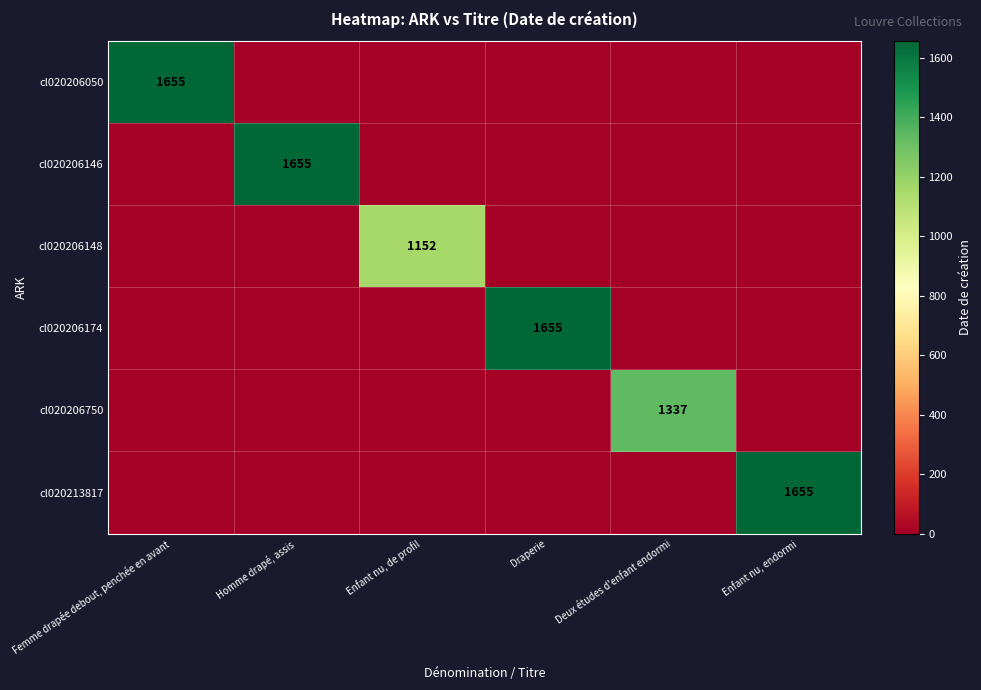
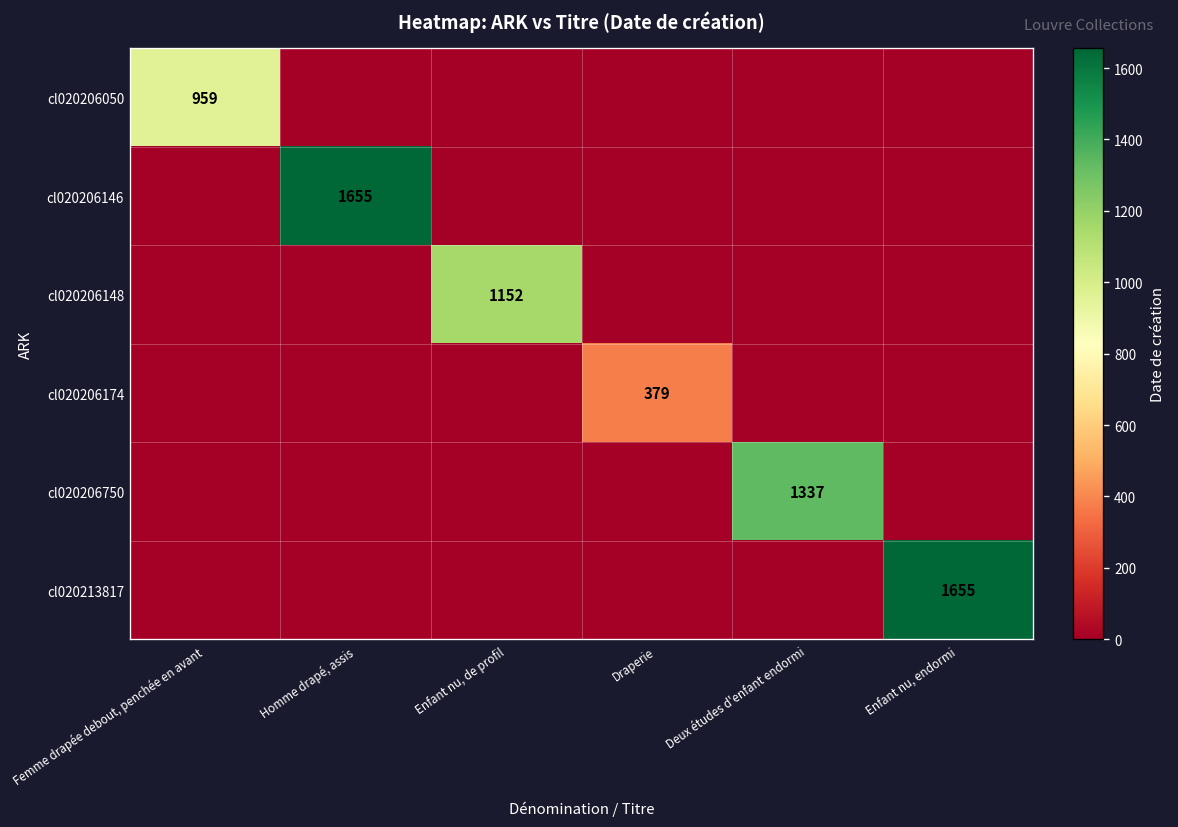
cl020206050, Femme drapée debout, penchée en avant: 1655 -> 959
cl020206174, Draperie: 1655 -> 379
